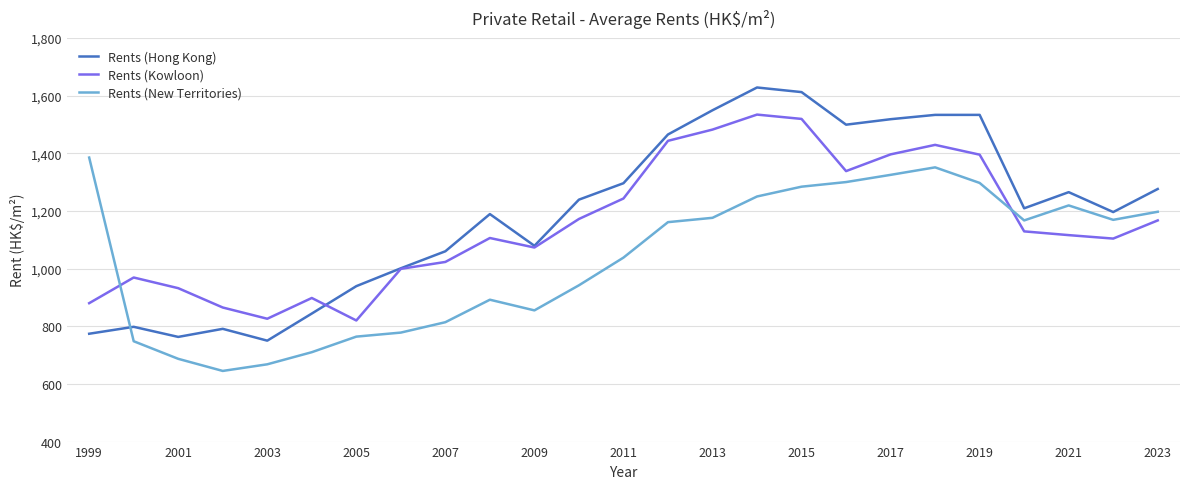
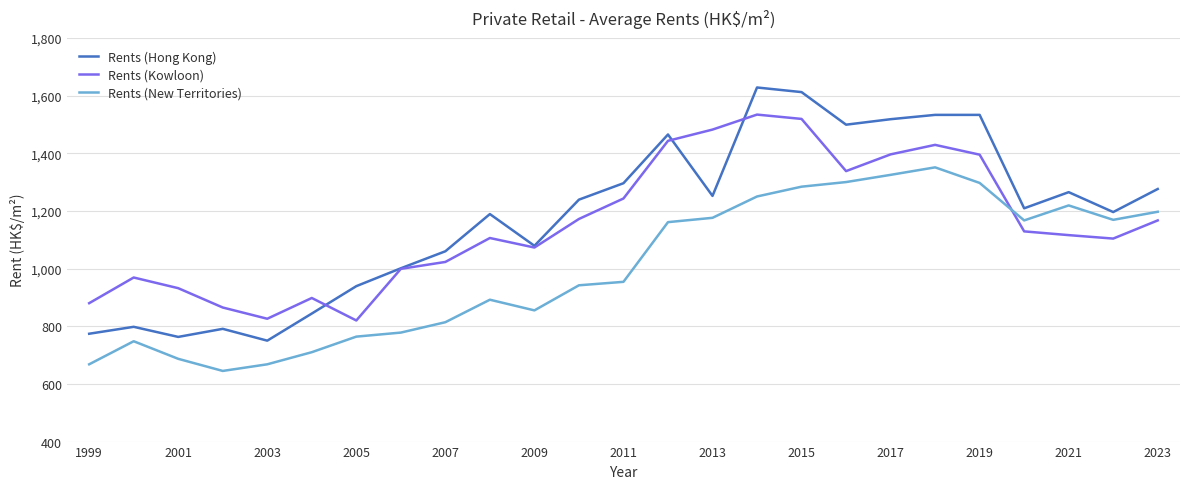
Rents (New Territories), 1999: 1,390 -> 670
Rents (New Territories), 2011: 1,040 -> 950
Rents (Hong Kong), 2013: 1,550 -> 1,250
